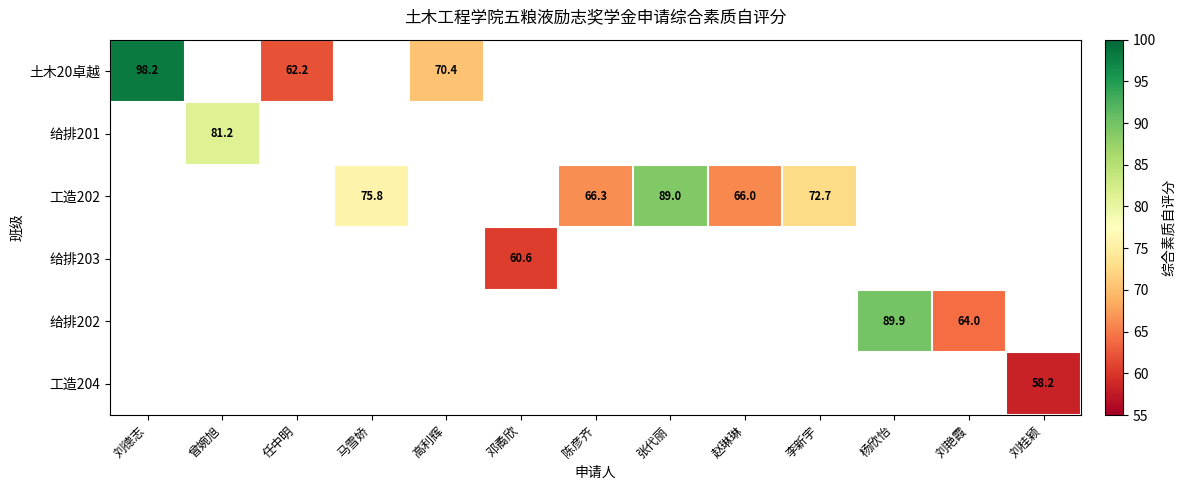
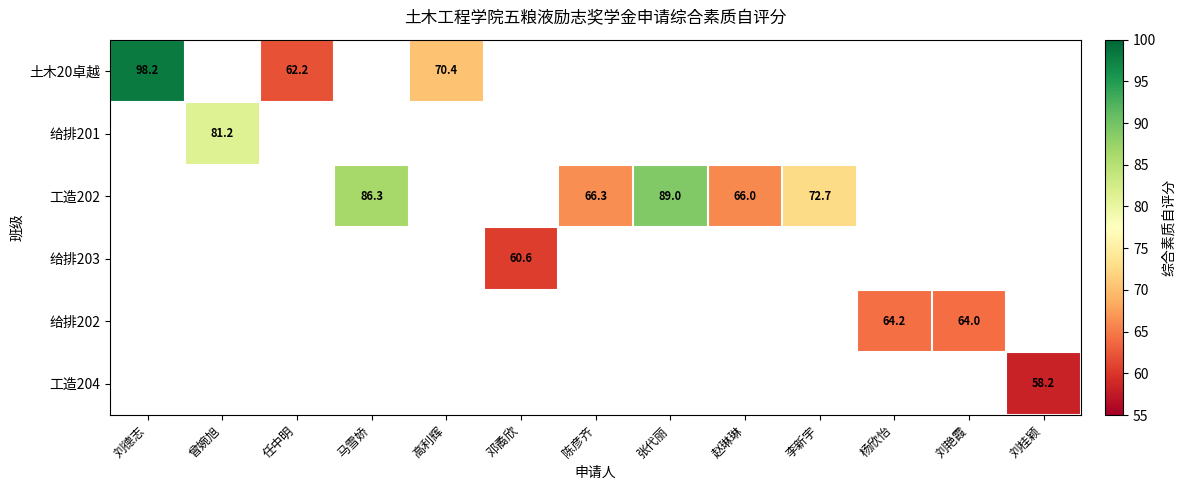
工造202, 马雪娇: 75.8 -> 86.3
给排202, 杨欣怡: 89.9 -> 64.2
